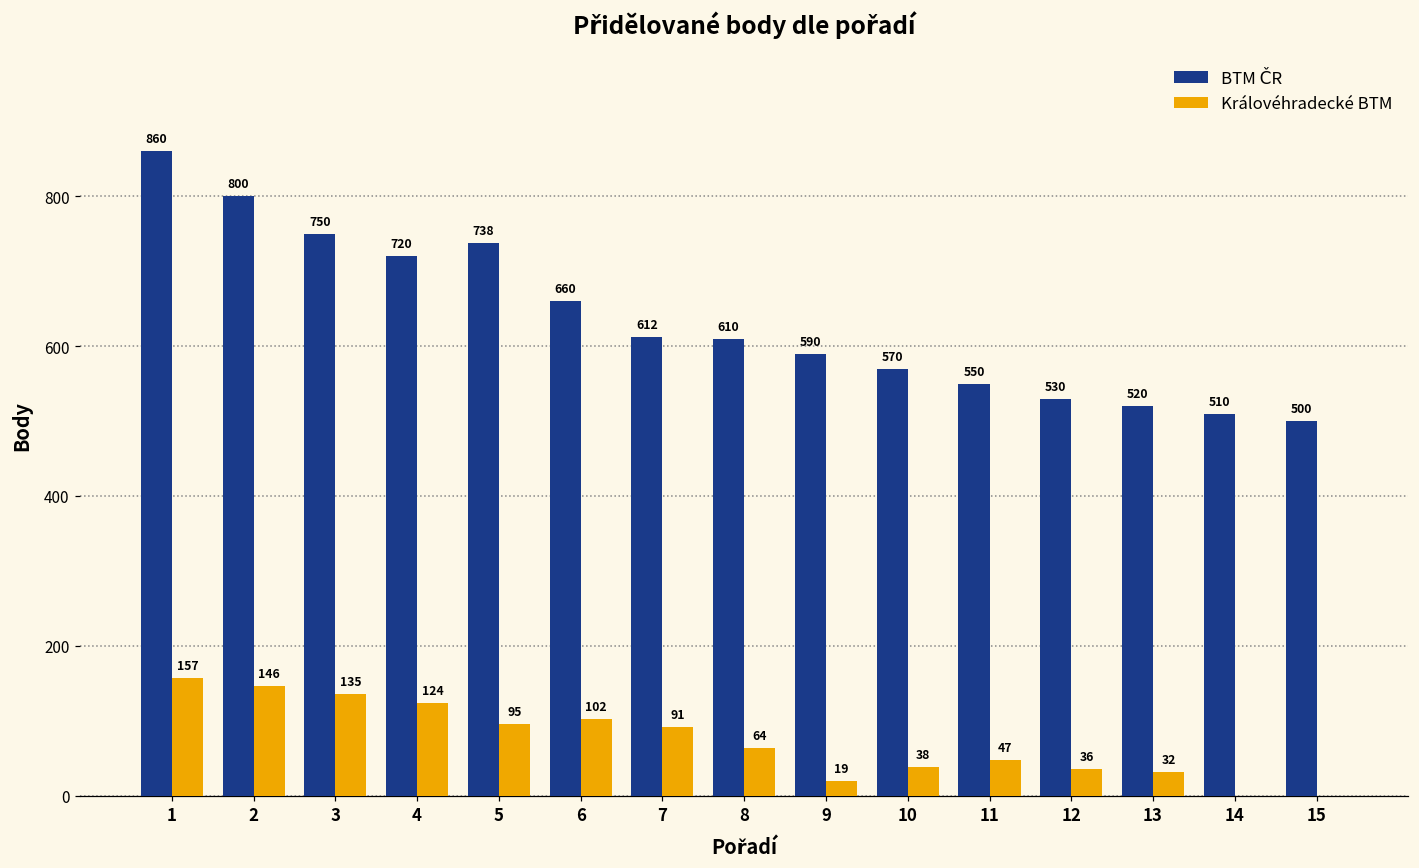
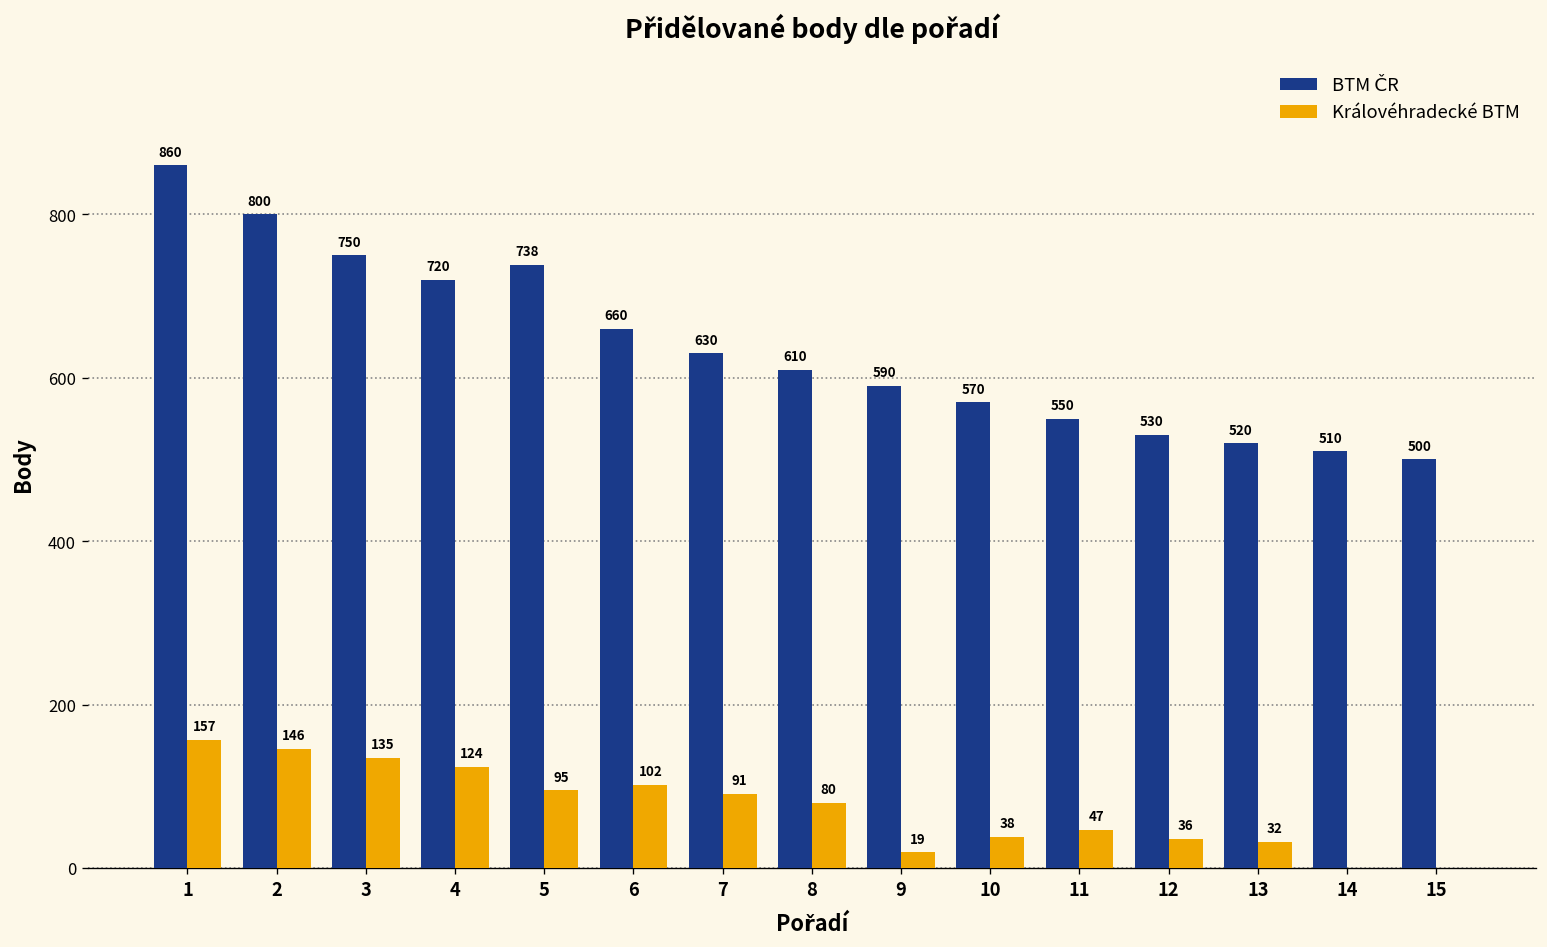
BTM ČR, 7: 612 -> 630
Královéhradecké BTM, 8: 64 -> 80
